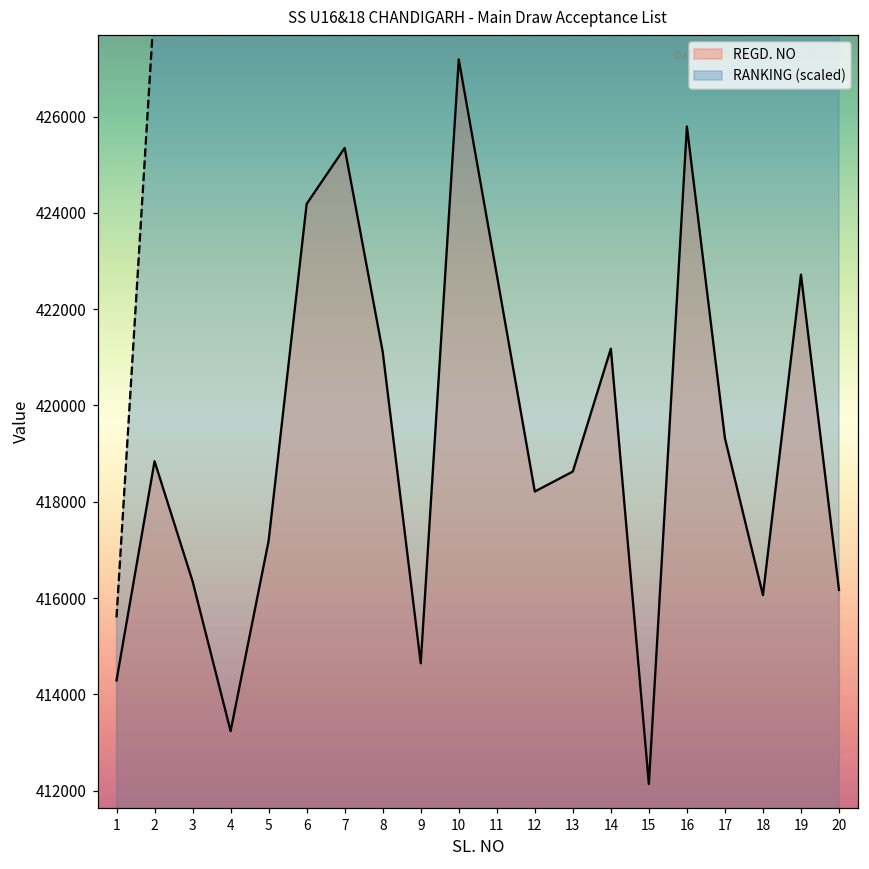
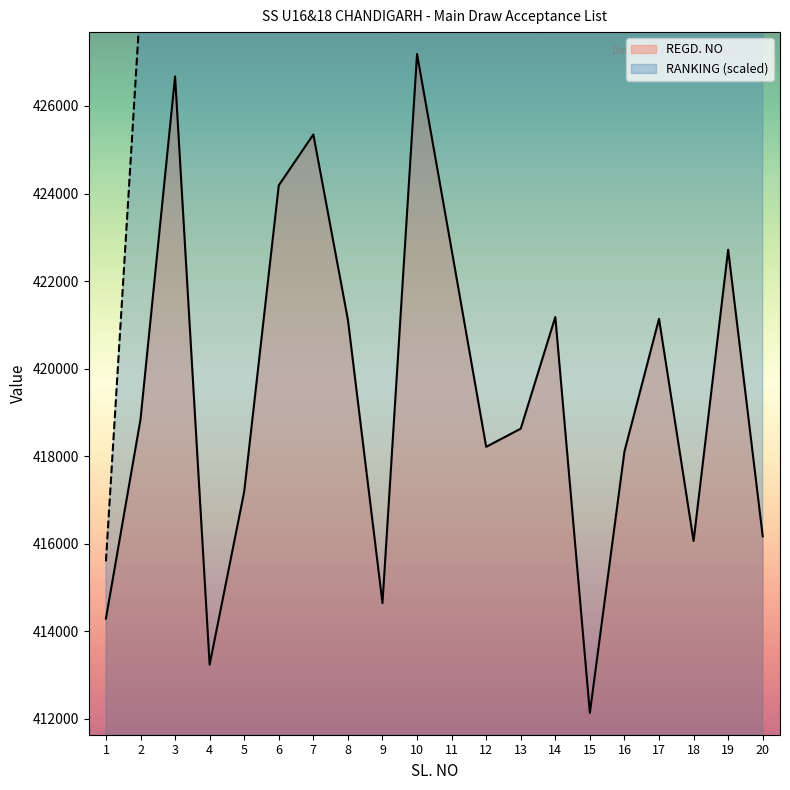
REGD. NO, 3: 416300 -> 426700
REGD. NO, 16: 425800 -> 418100
REGD. NO, 17: 419300 -> 421100
